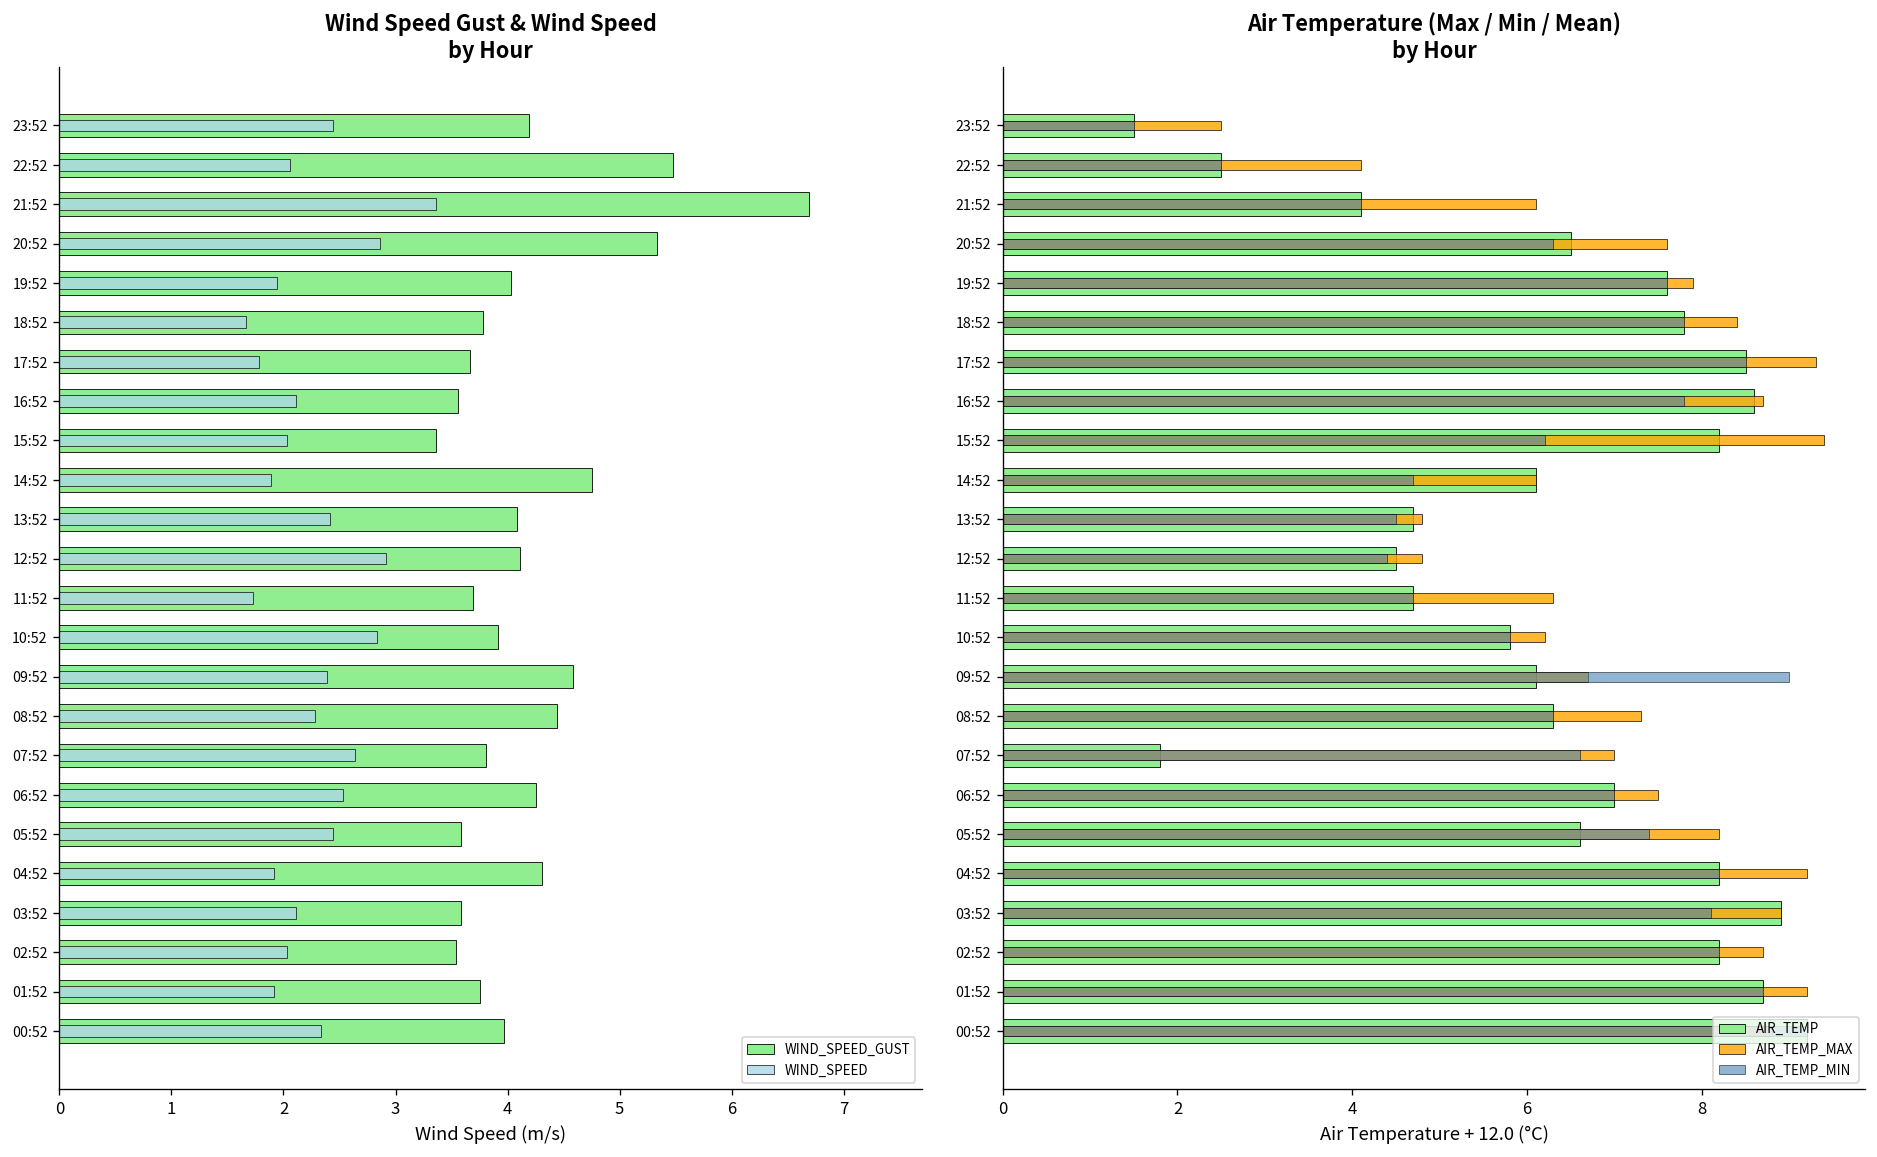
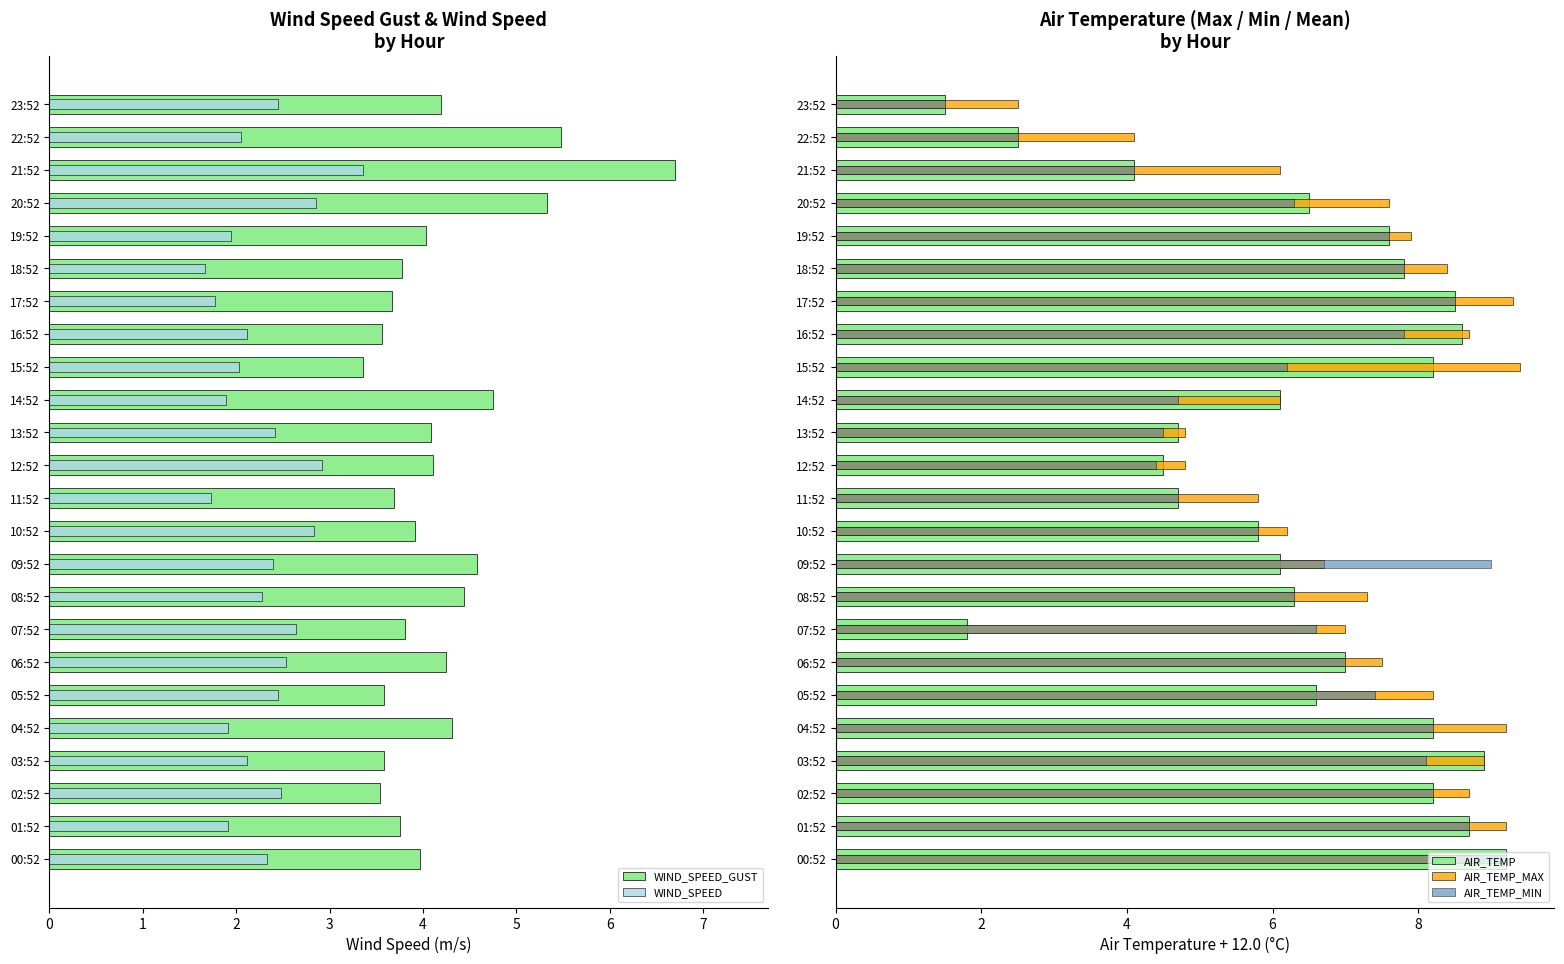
Wind Speed Gust & Wind Speed by Hour, WIND_SPEED, 02:52: 2.0 -> 2.5
Air Temperature (Max / Min / Mean) by Hour, AIR_TEMP_MAX, 11:52: 6.3 -> 5.8
